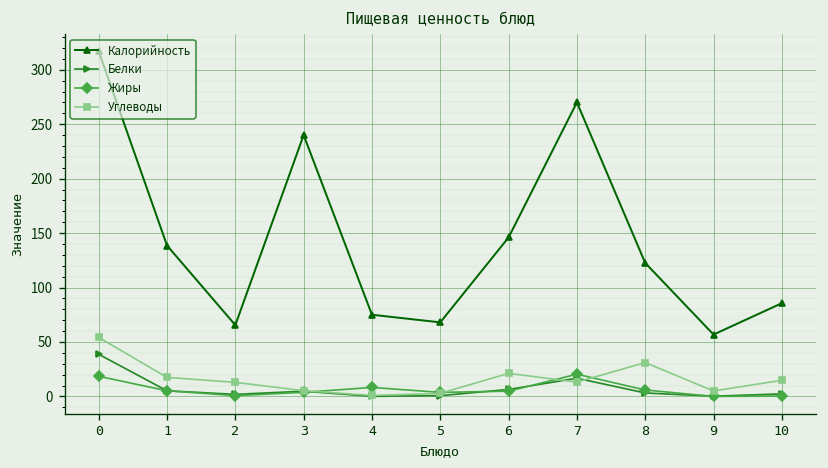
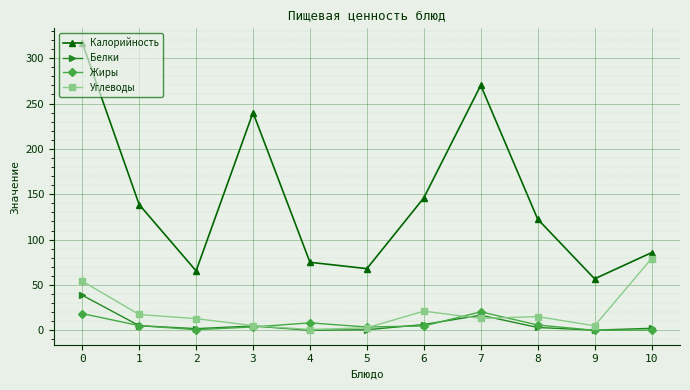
Углеводы, 8: 30 -> 20
Углеводы, 10: 10 -> 80
